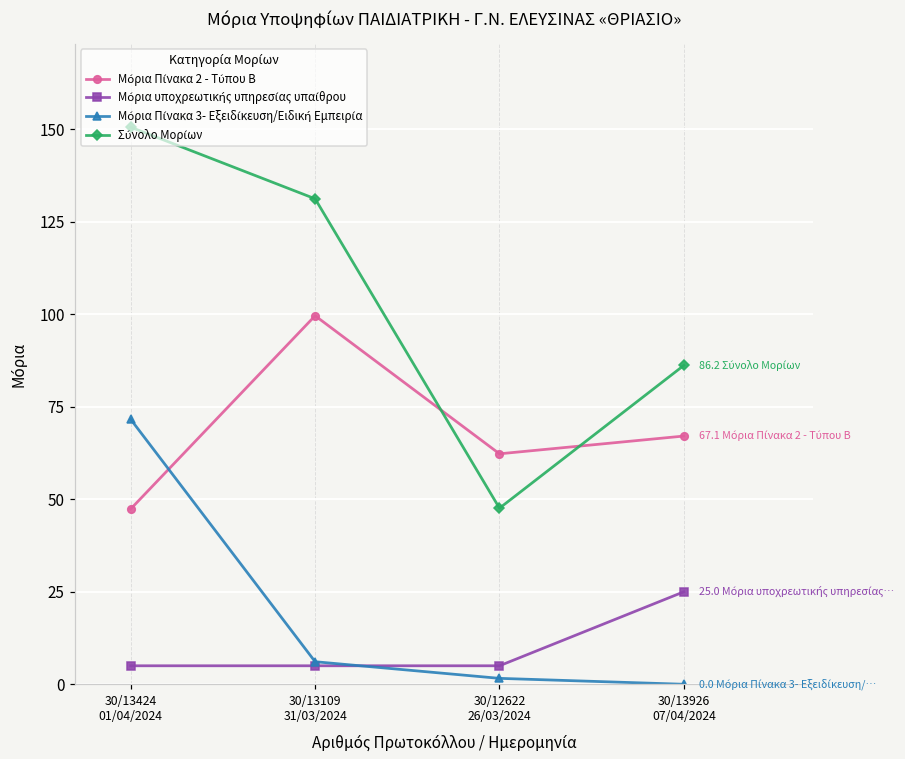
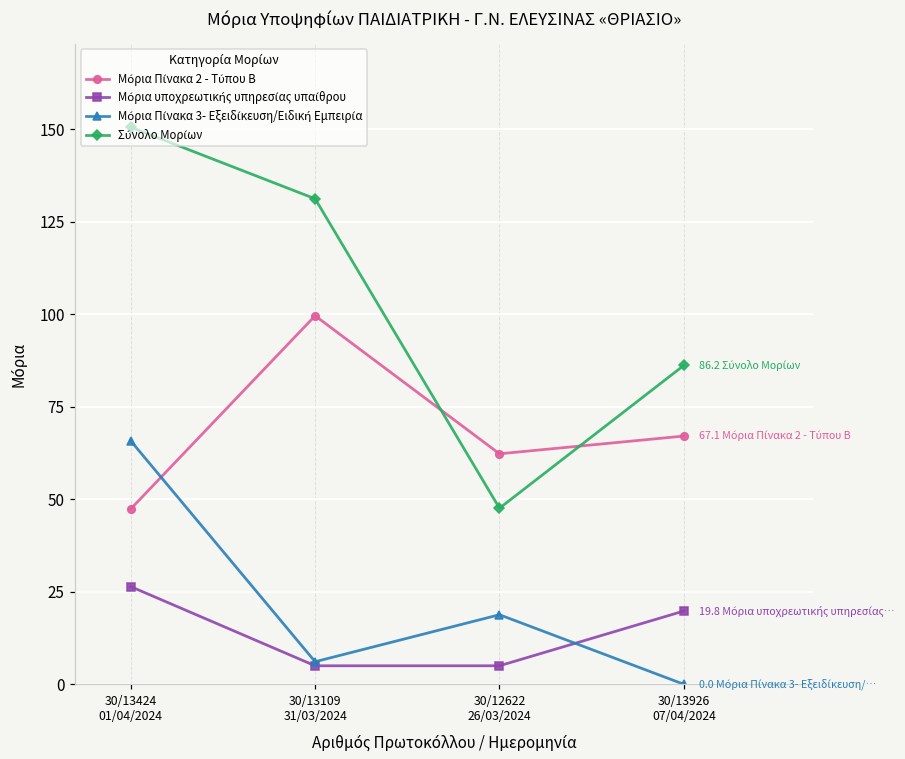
Μόρια υποχρεωτικής υπηρεσίας υπαίθρου, 30/13424 01/04/2024: 5 -> 26
Μόρια Πίνακα 3- Εξειδίκευση/Ειδική Εμπειρία, 30/13424 01/04/2024: 72 -> 66
Μόρια Πίνακα 3- Εξειδίκευση/Ειδική Εμπειρία, 30/12622 26/03/2024: 2 -> 19
Μόρια υποχρεωτικής υπηρεσίας υπαίθρου, 30/13926 07/04/2024: 25.0 -> 19.8
